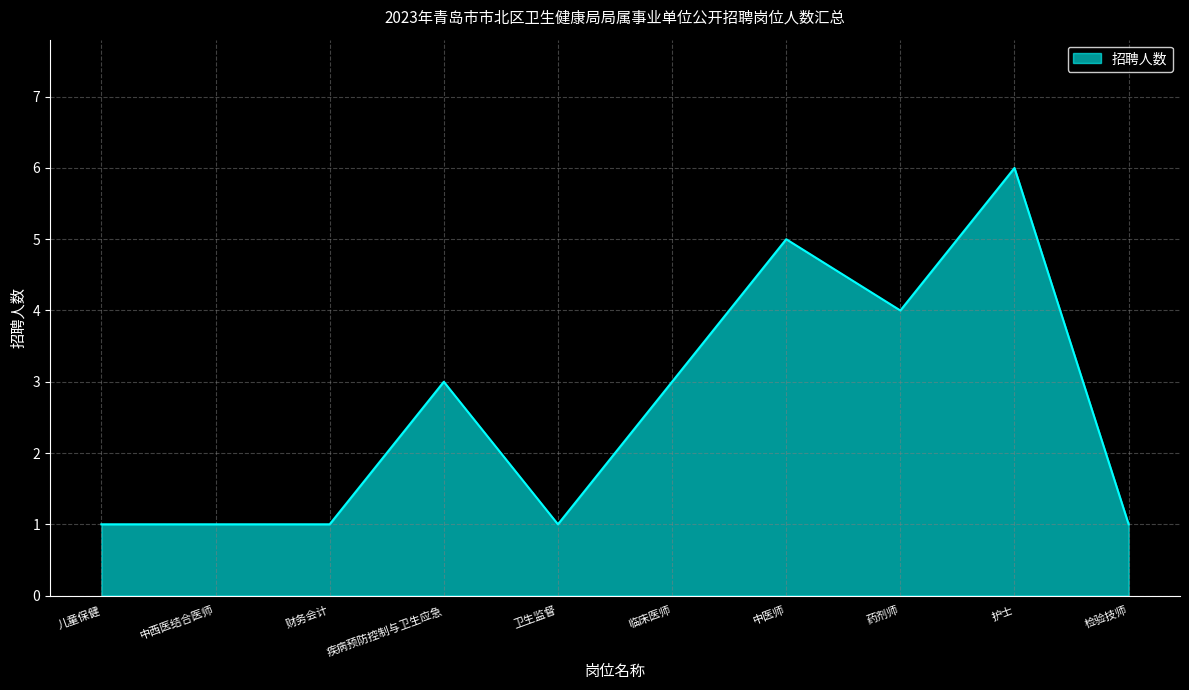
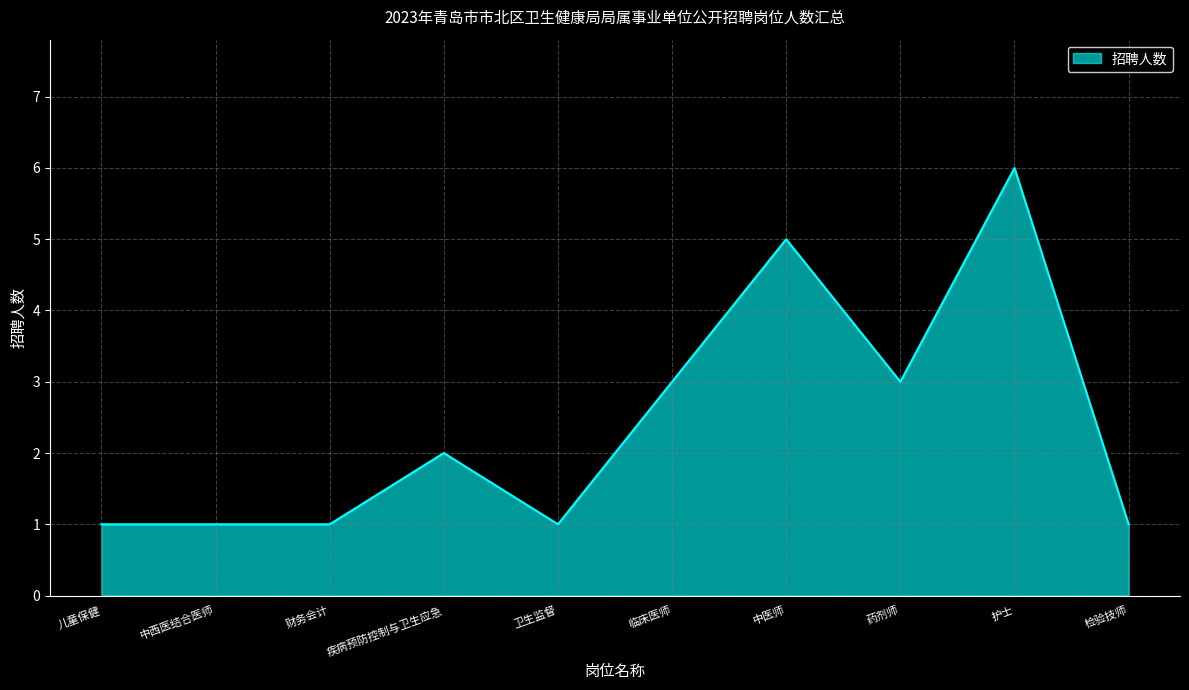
疾病预防控制与卫生应急: 3 -> 2
药剂师: 4 -> 3
